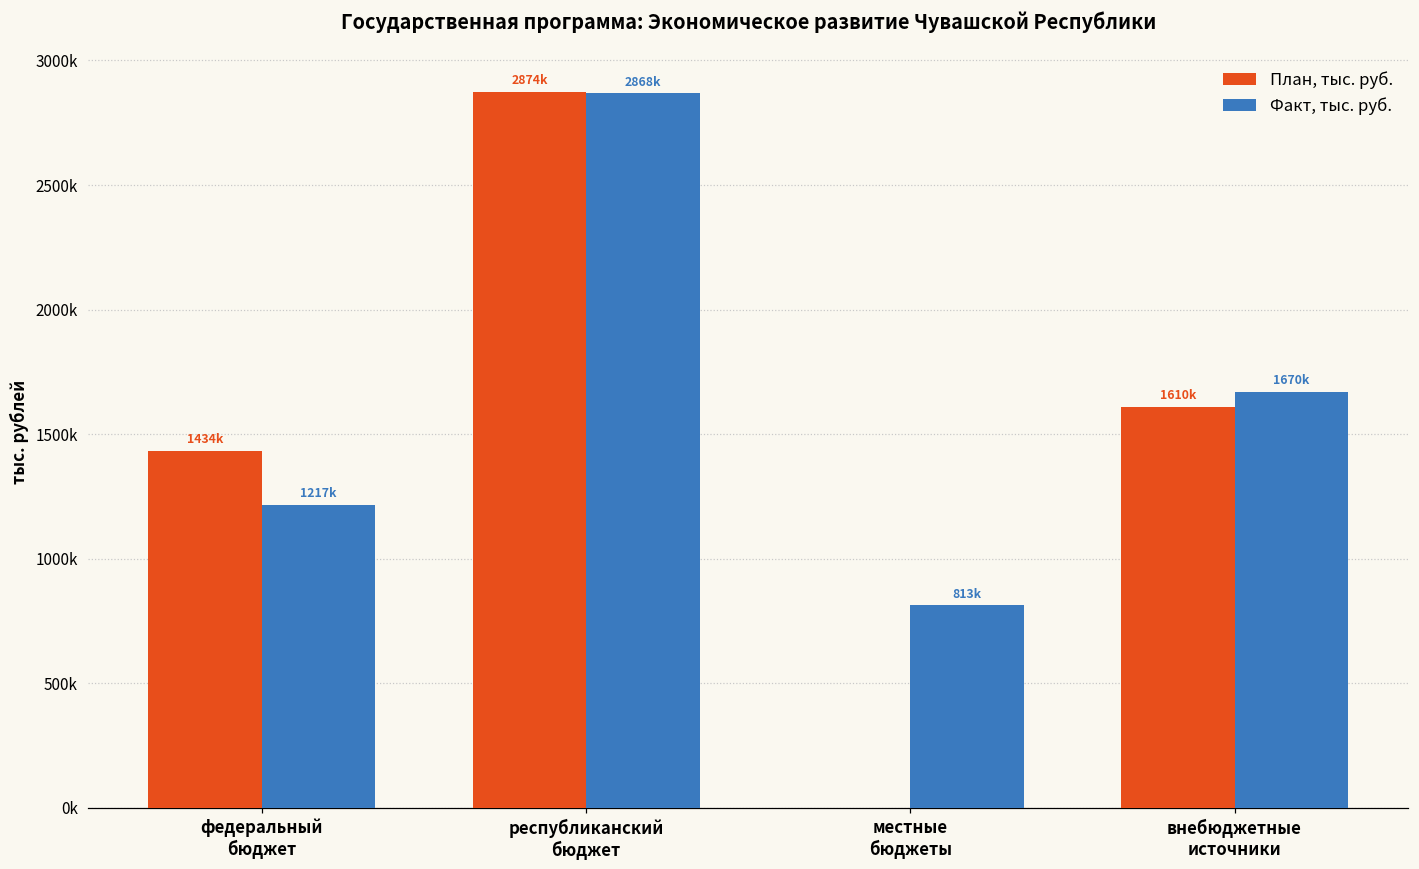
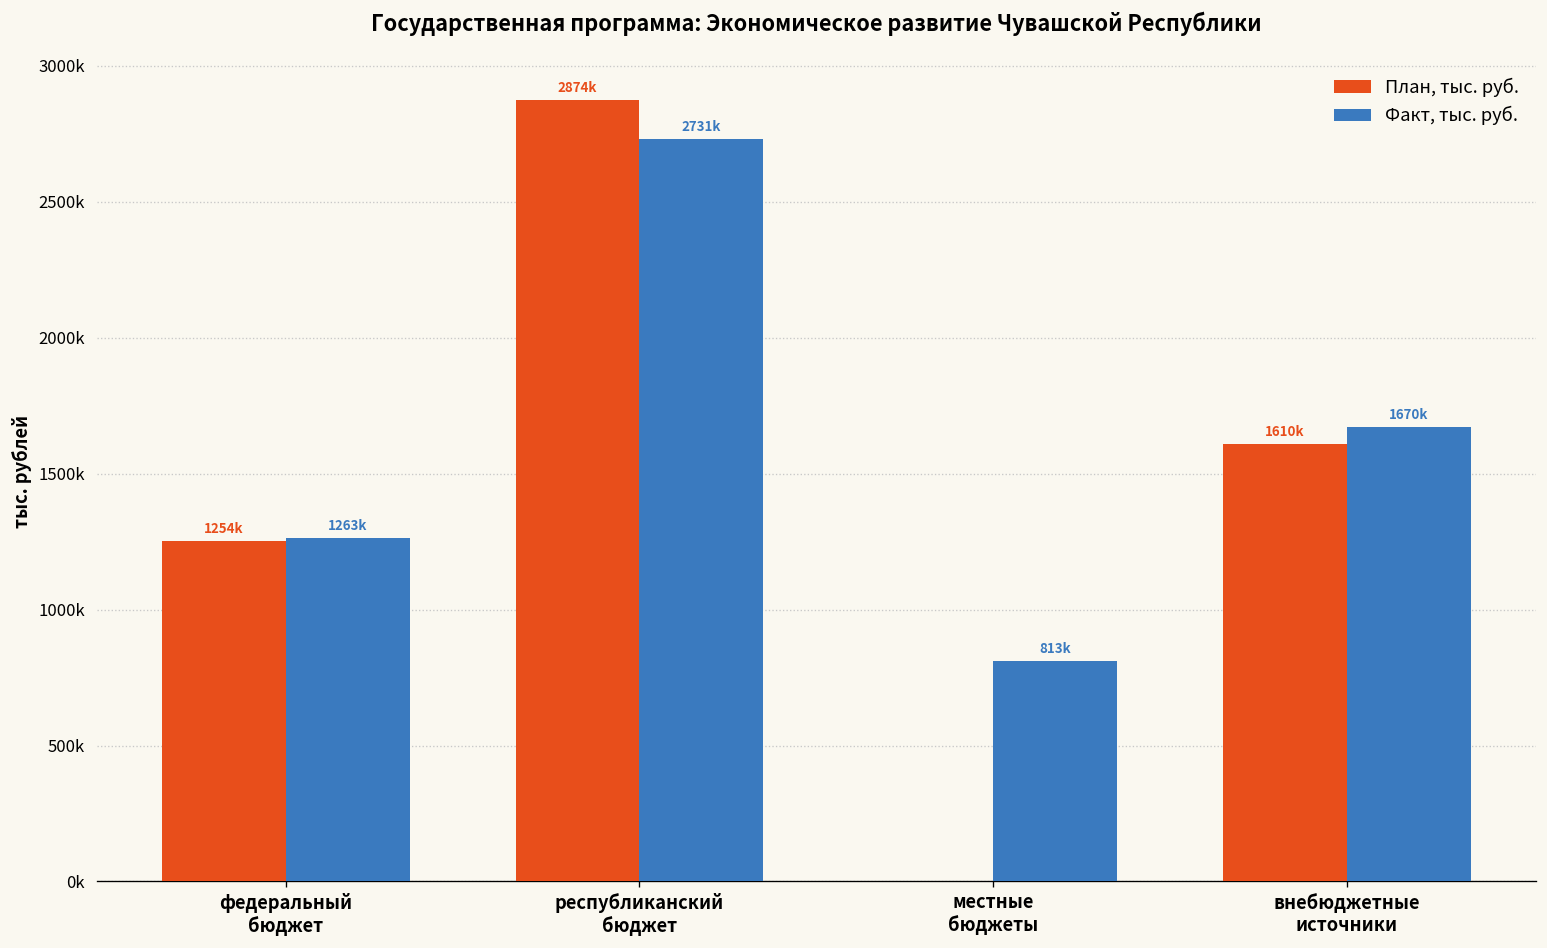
План, тыс. руб., федеральный бюджет: 1434k -> 1254k
Факт, тыс. руб., федеральный бюджет: 1217k -> 1263k
Факт, тыс. руб., республиканский бюджет: 2868k -> 2731k
